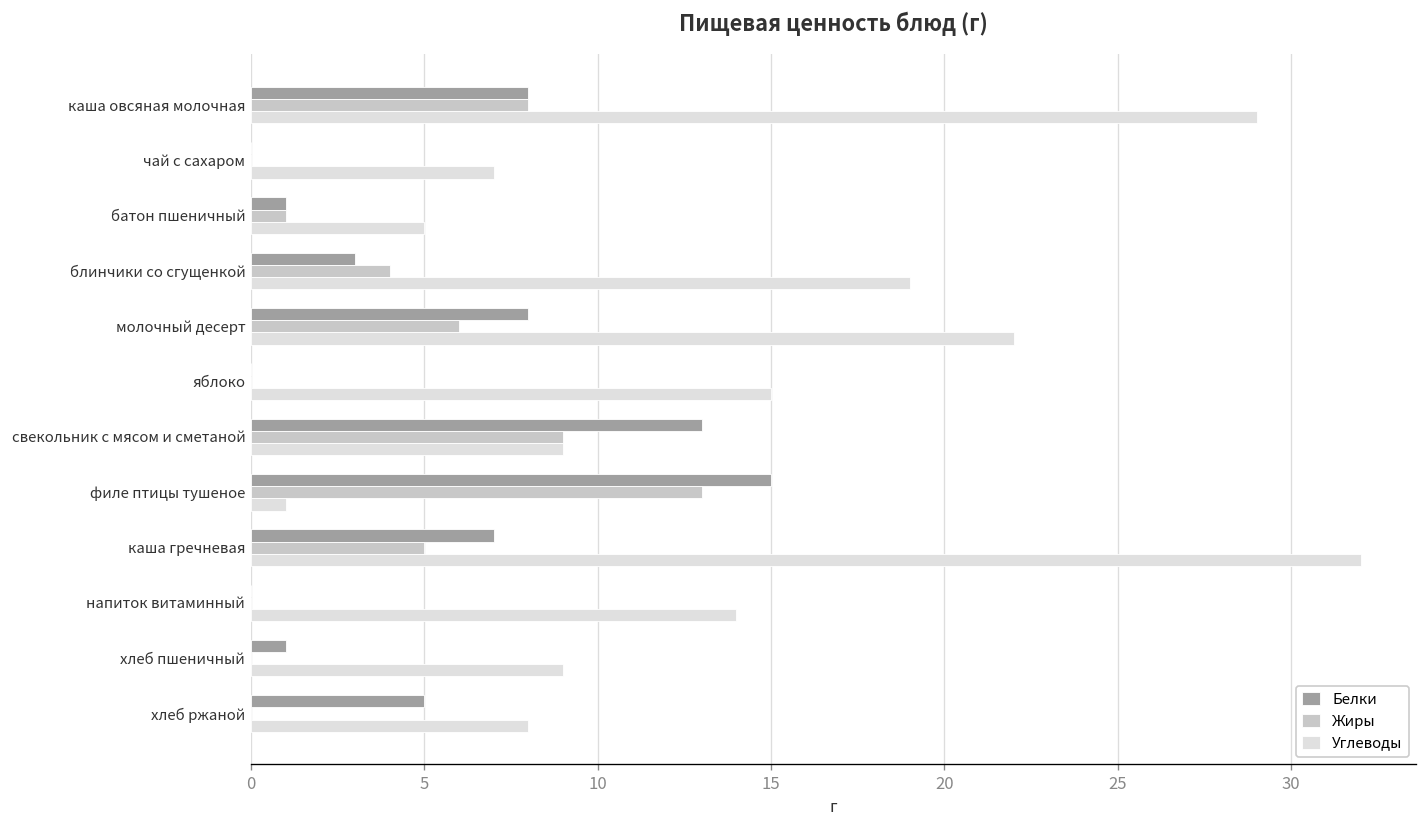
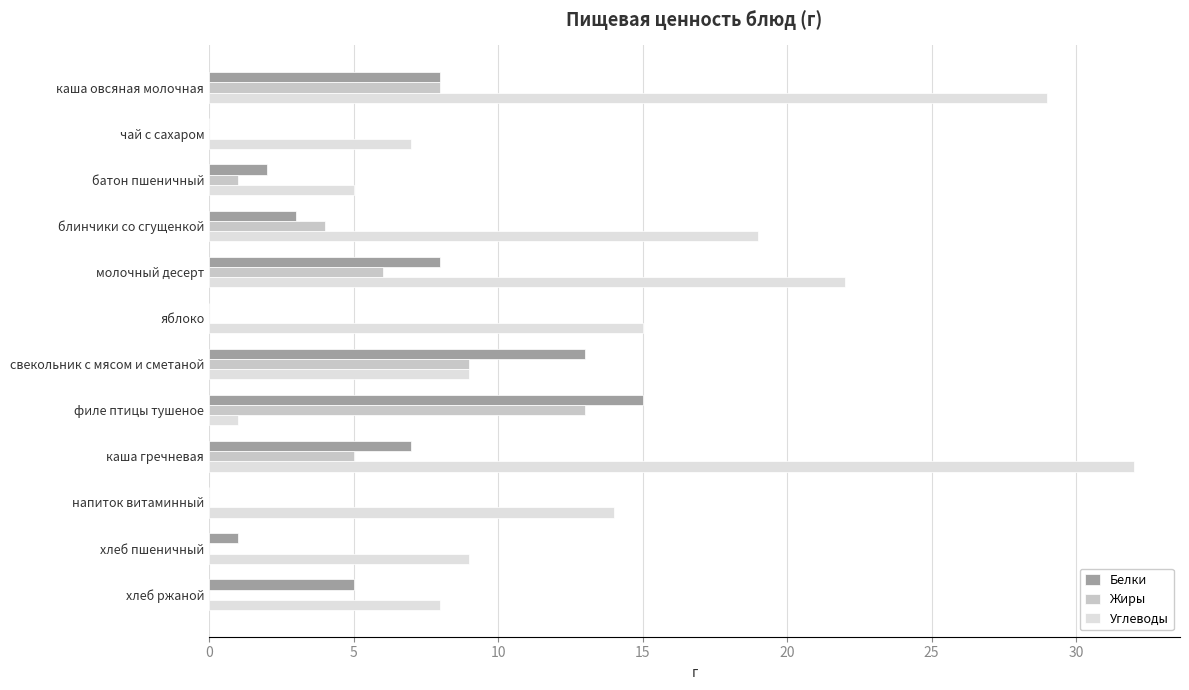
Белки, батон пшеничный: 1 -> 2
